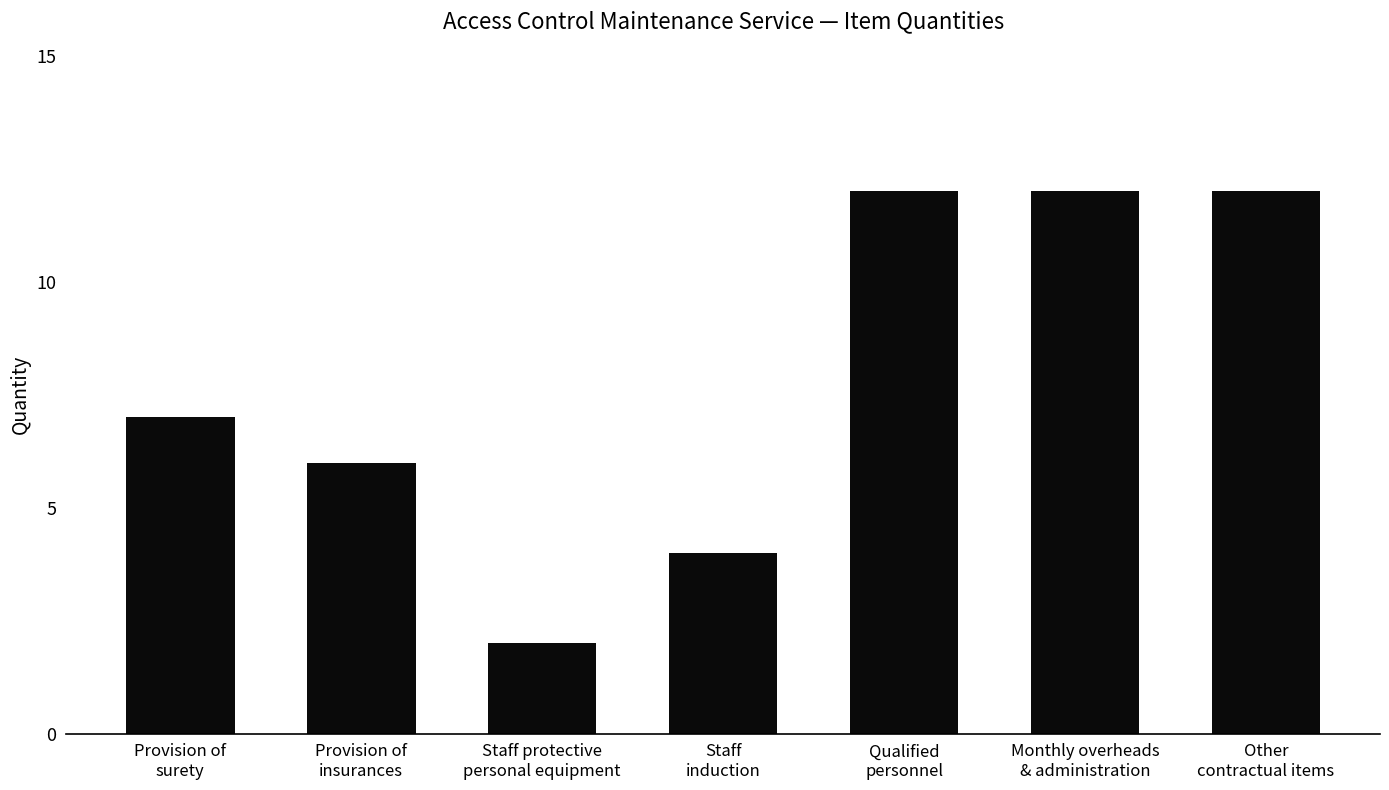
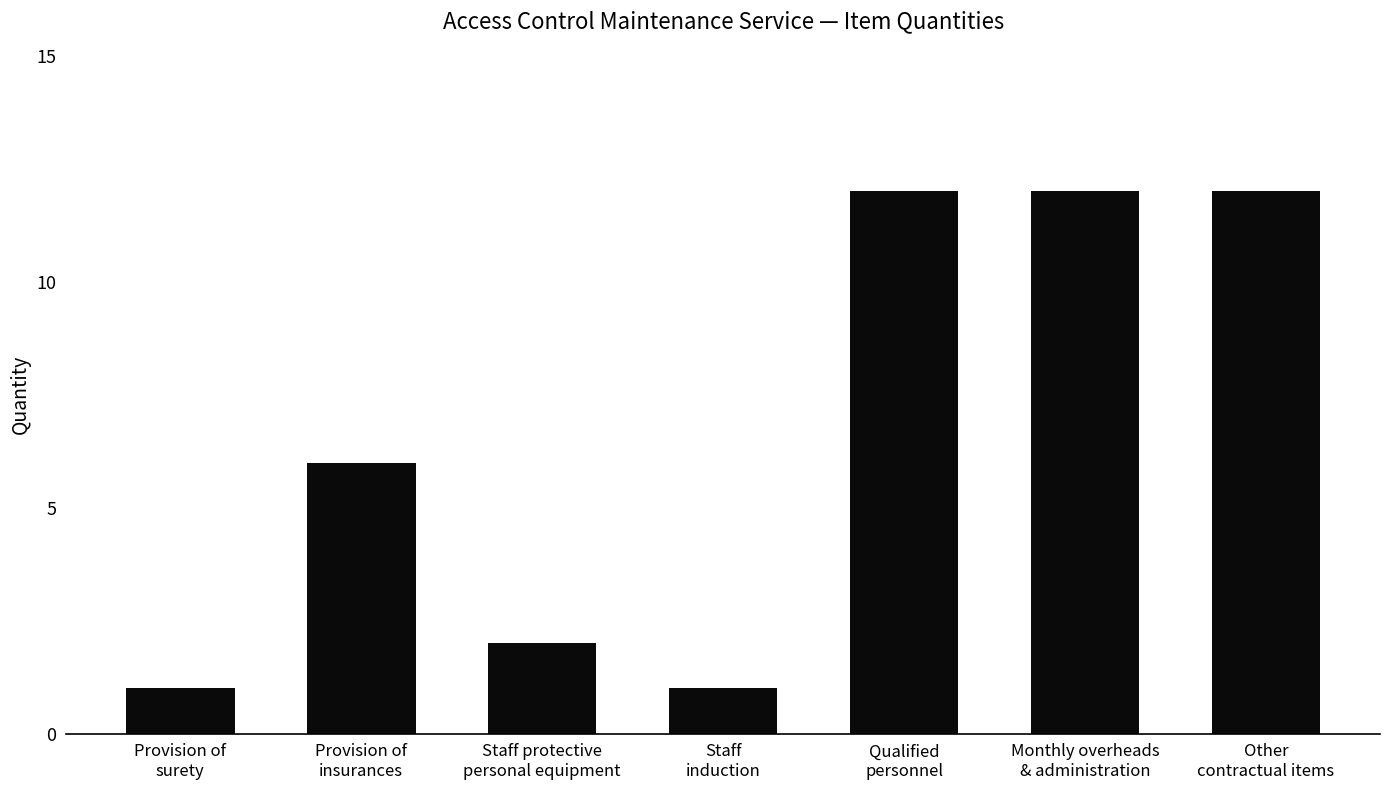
Provision of surety: 7 -> 1
Staff induction: 4 -> 1
